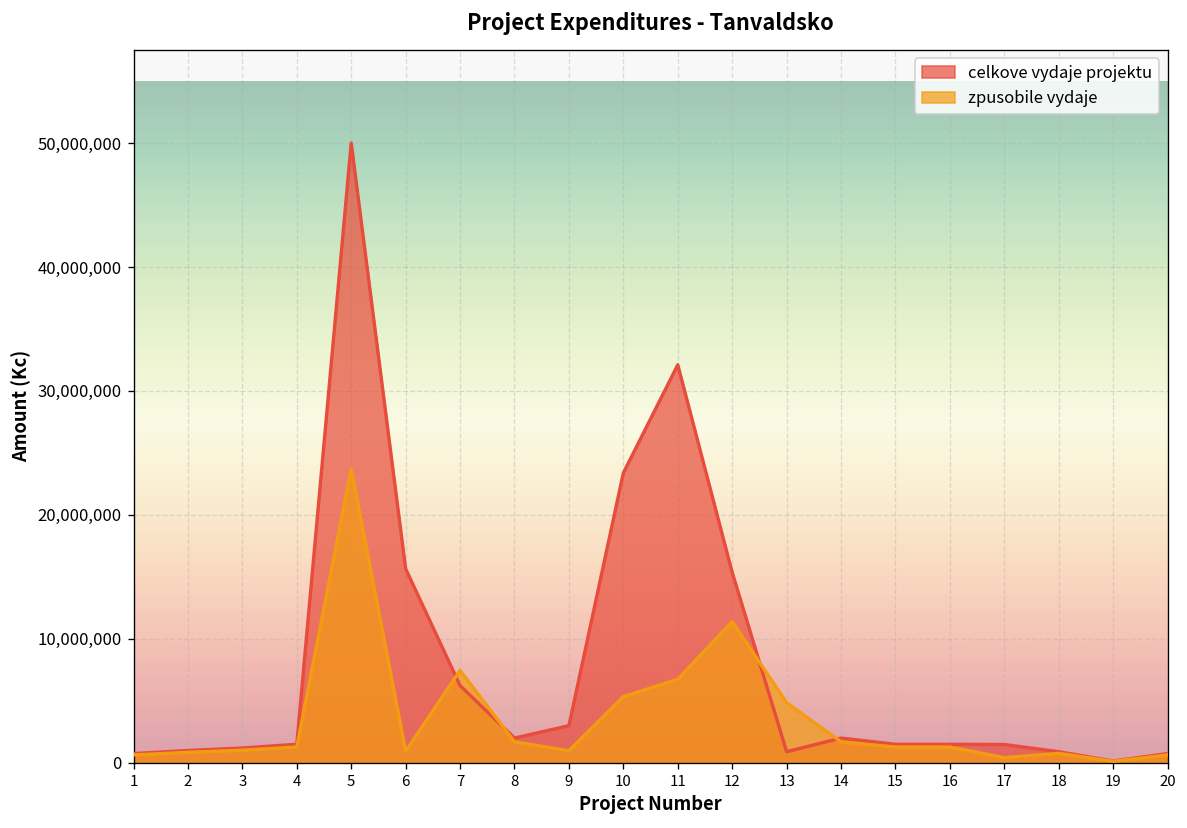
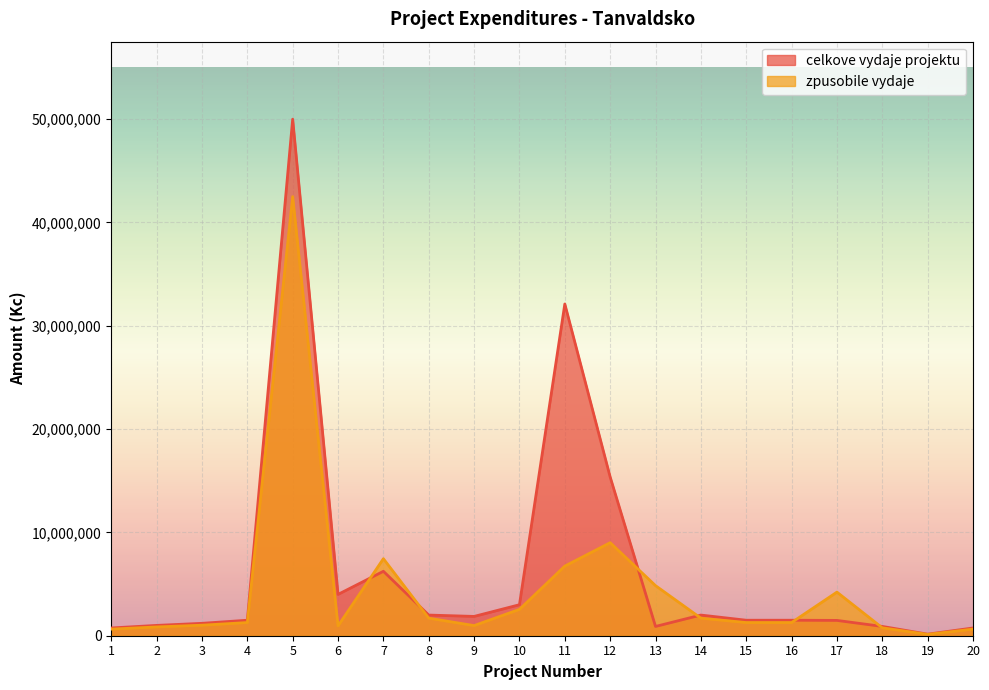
zpusobile vydaje, 5: 23,700,000 -> 42,500,000
celkove vydaje projektu, 6: 15,700,000 -> 4,000,000
celkove vydaje projektu, 9: 3,000,000 -> 1,900,000
celkove vydaje projektu, 10: 23,400,000 -> 3,000,000
zpusobile vydaje, 10: 5,300,000 -> 2,600,000
zpusobile vydaje, 12: 11,400,000 -> 9,000,000
zpusobile vydaje, 17: 400,000 -> 4,200,000
